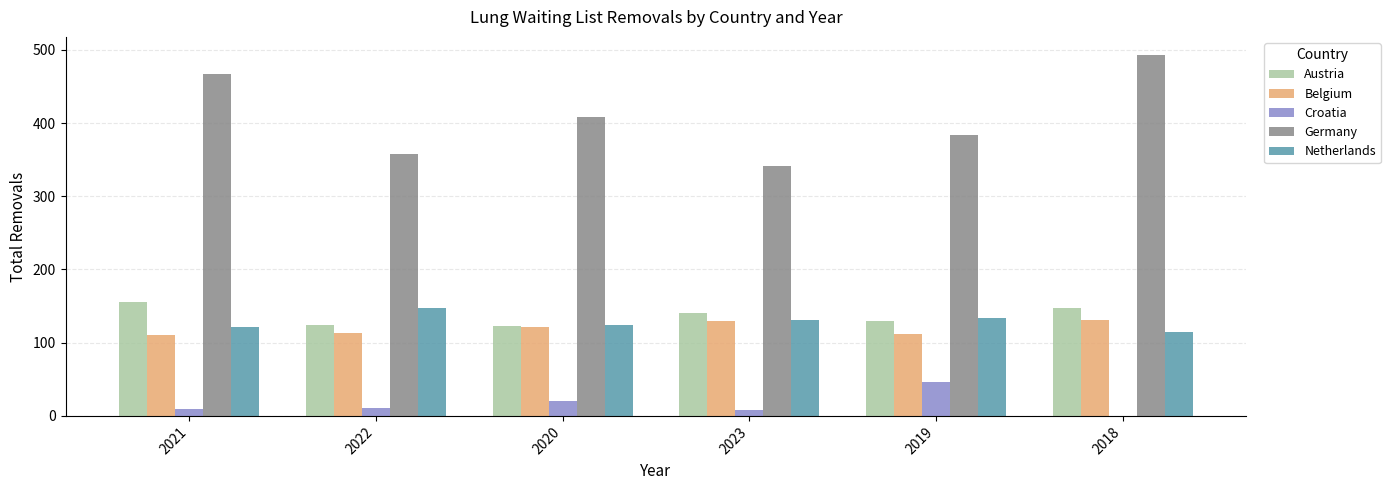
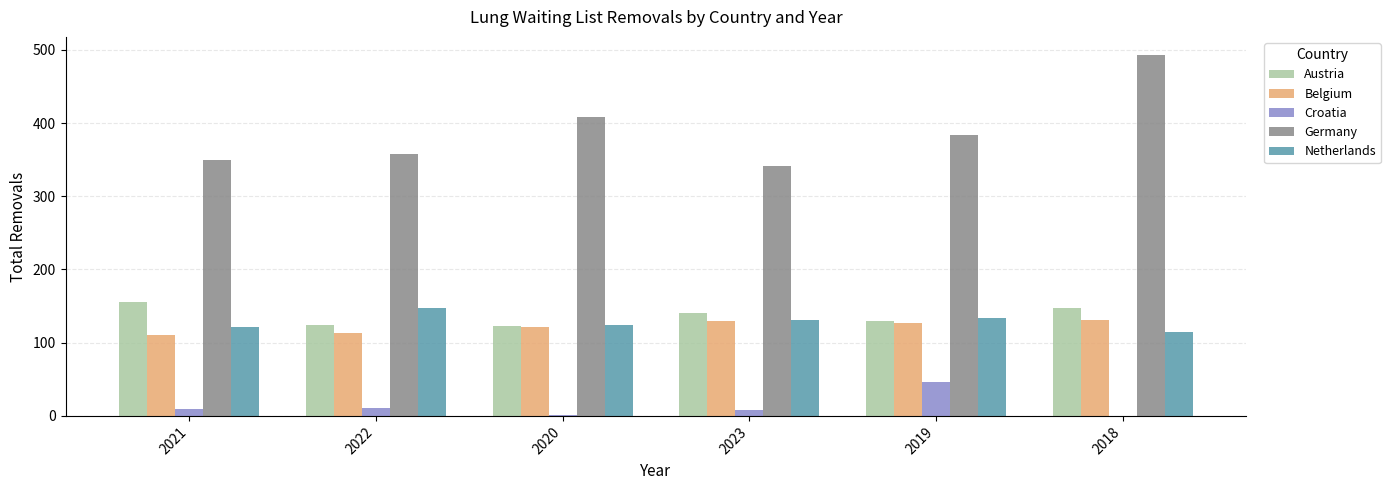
Germany, 2021: 470 -> 350
Croatia, 2020: 20 -> 0
Belgium, 2019: 110 -> 130
